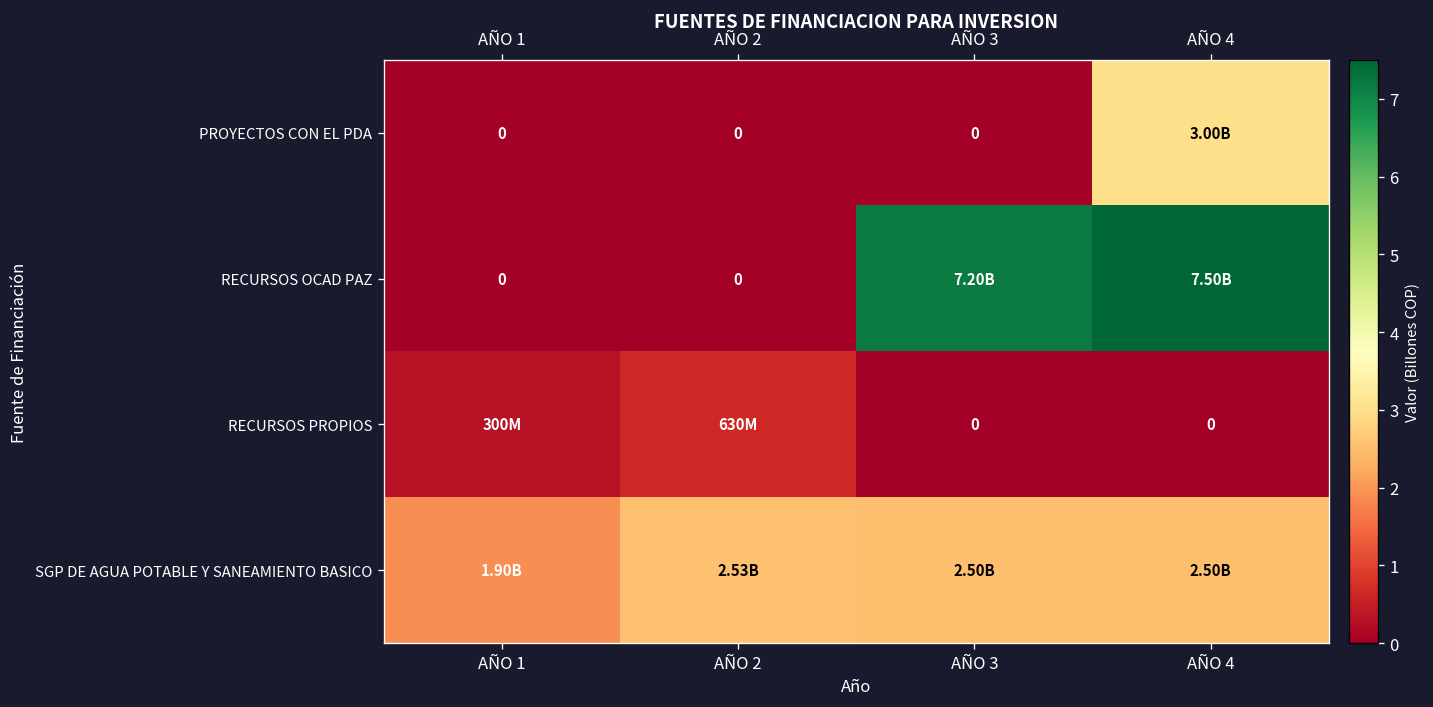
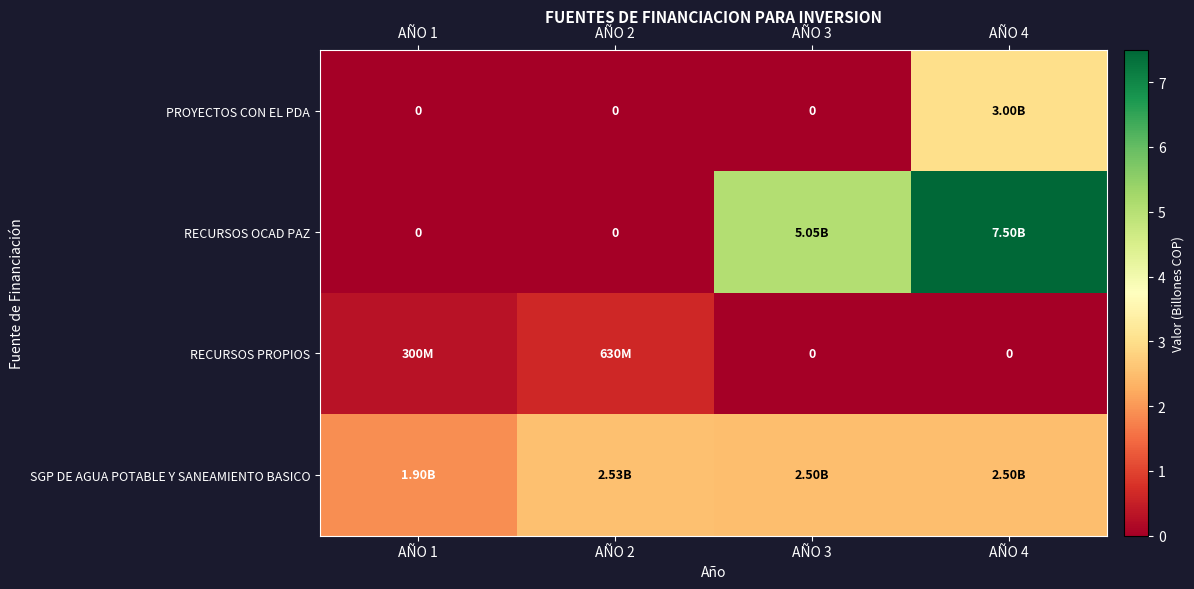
RECURSOS OCAD PAZ, AÑO 3: 7.20B -> 5.05B
